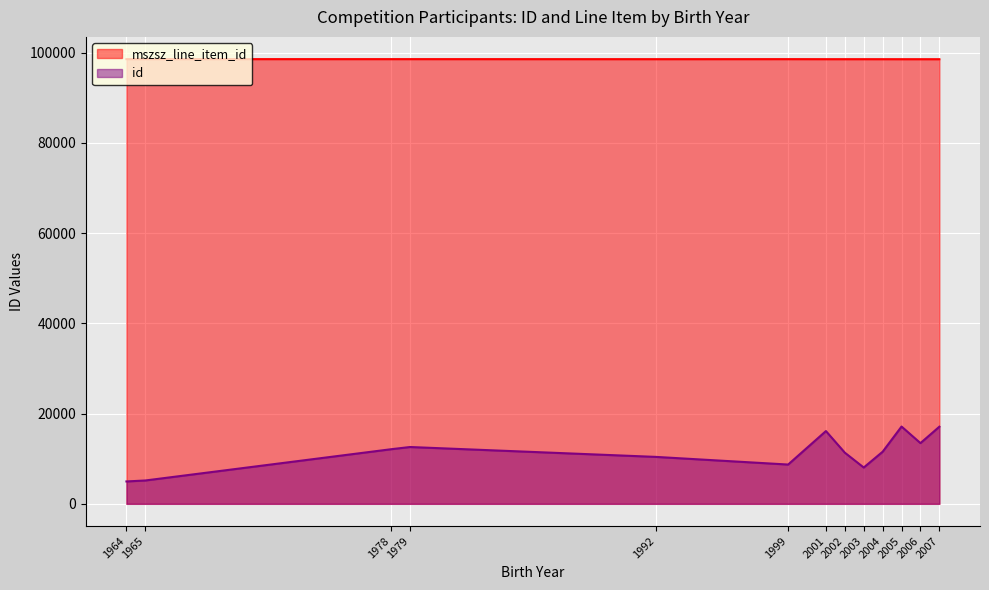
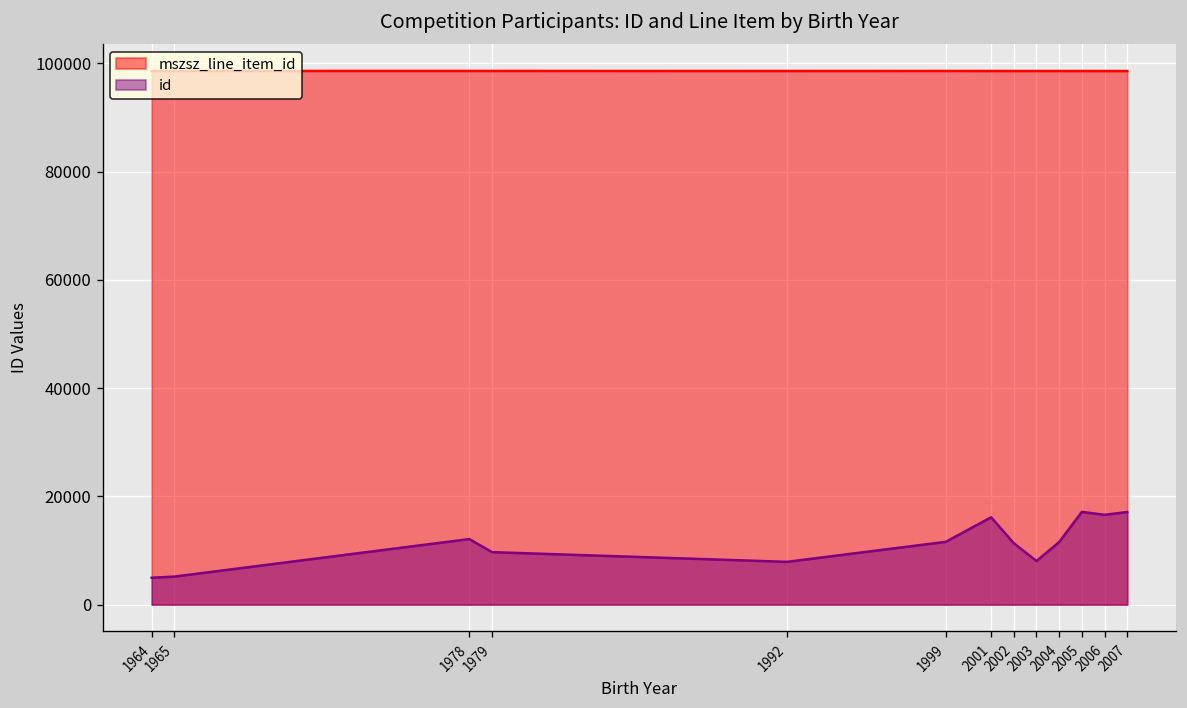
id, 1979: 13000 -> 10000
id, 1992: 10000 -> 8000
id, 1999: 9000 -> 12000
id, 2006: 13000 -> 17000
